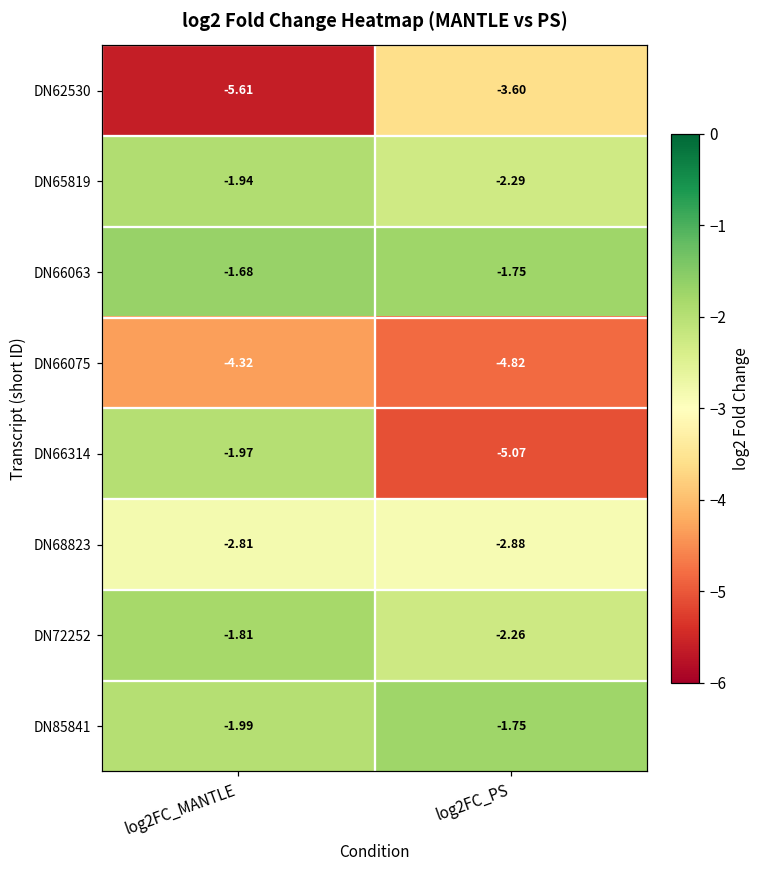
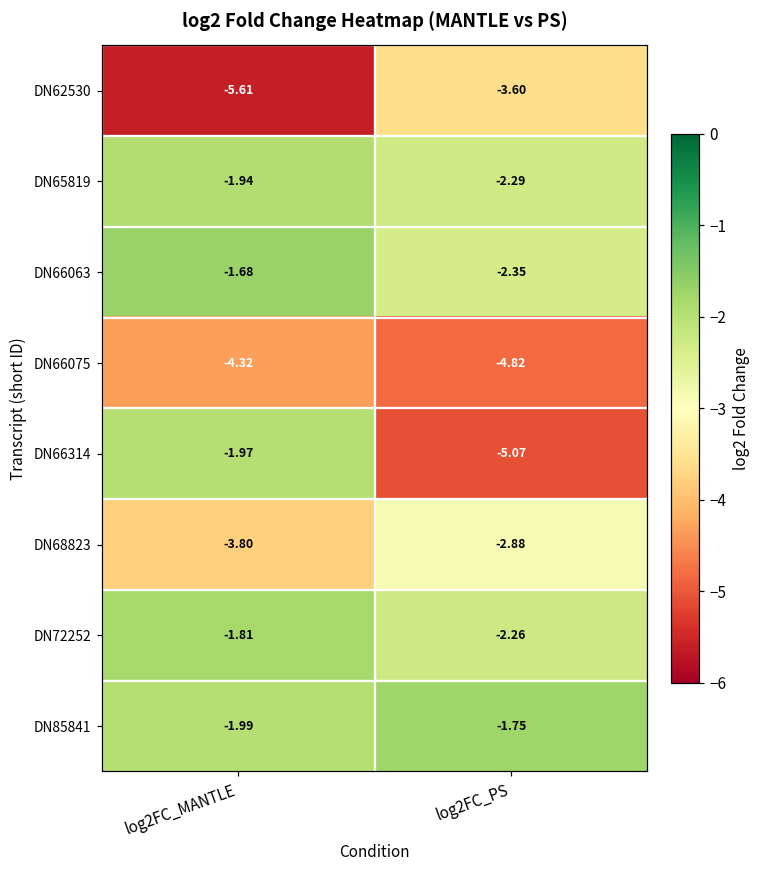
DN66063, log2FC_PS: -1.75 -> -2.35
DN68823, log2FC_MANTLE: -2.81 -> -3.80
